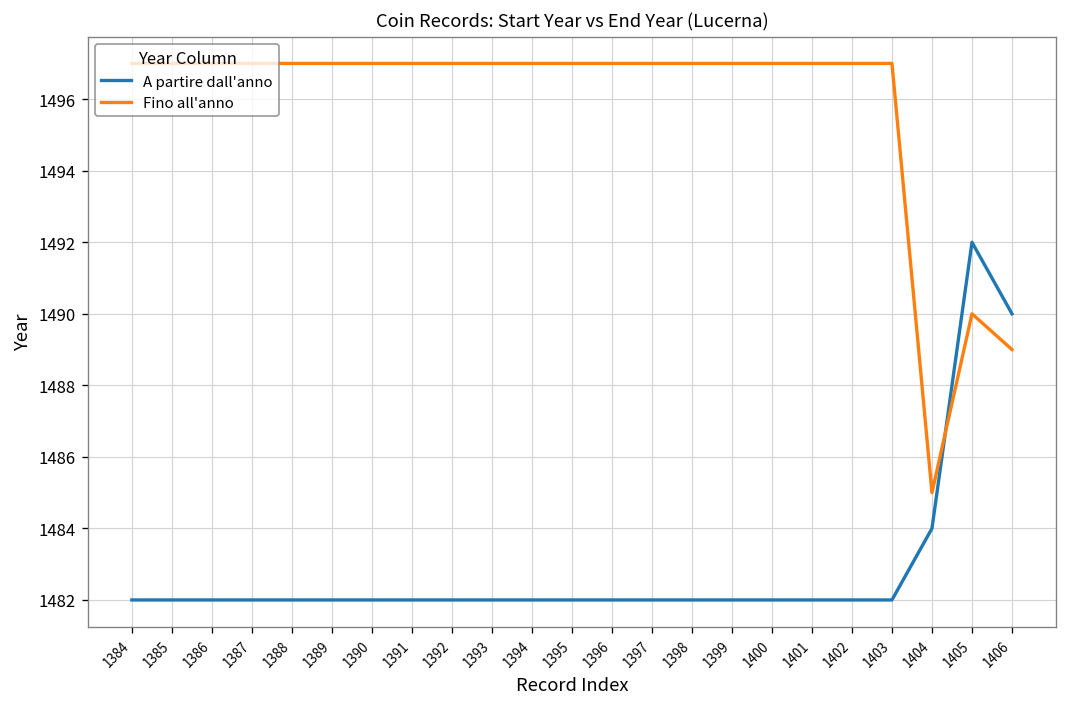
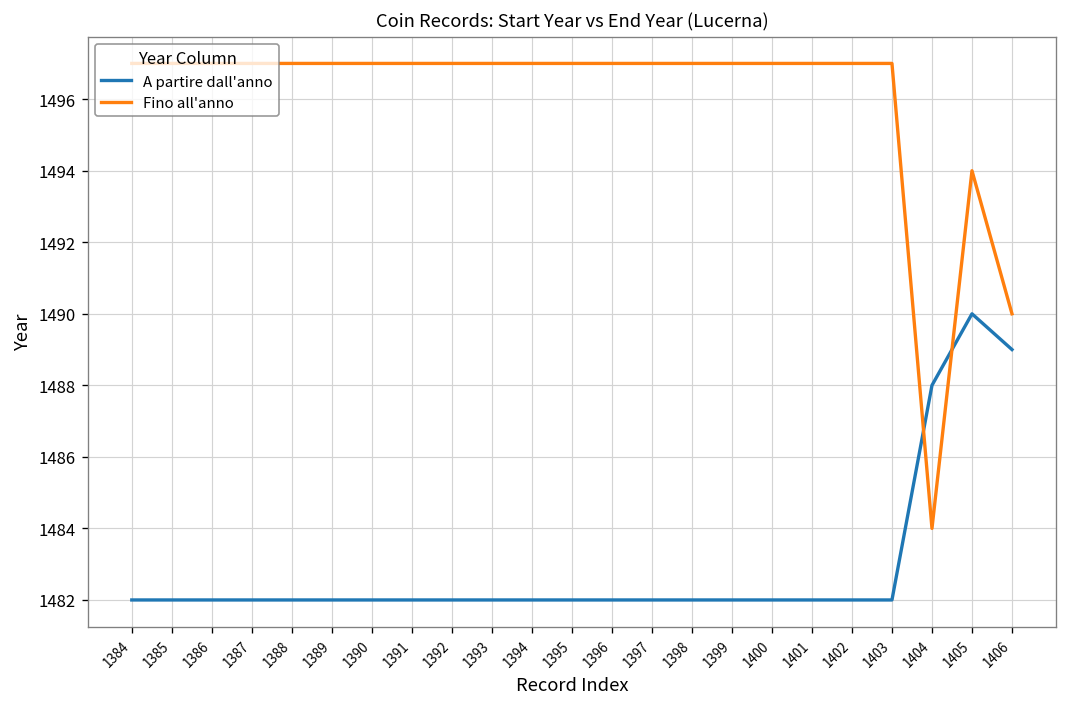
A partire dall'anno, 1404: 1484 -> 1488
Fino all'anno, 1404: 1485 -> 1484
A partire dall'anno, 1405: 1492 -> 1490
Fino all'anno, 1405: 1490 -> 1494
A partire dall'anno, 1406: 1490 -> 1489
Fino all'anno, 1406: 1489 -> 1490
